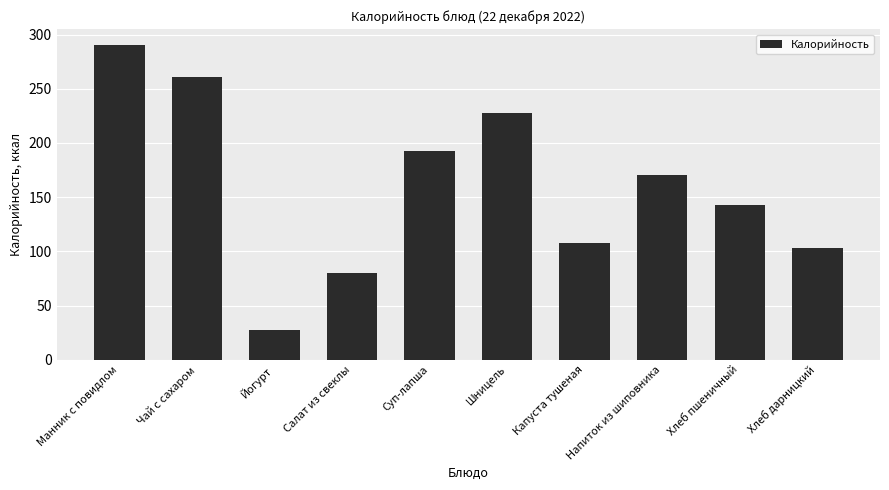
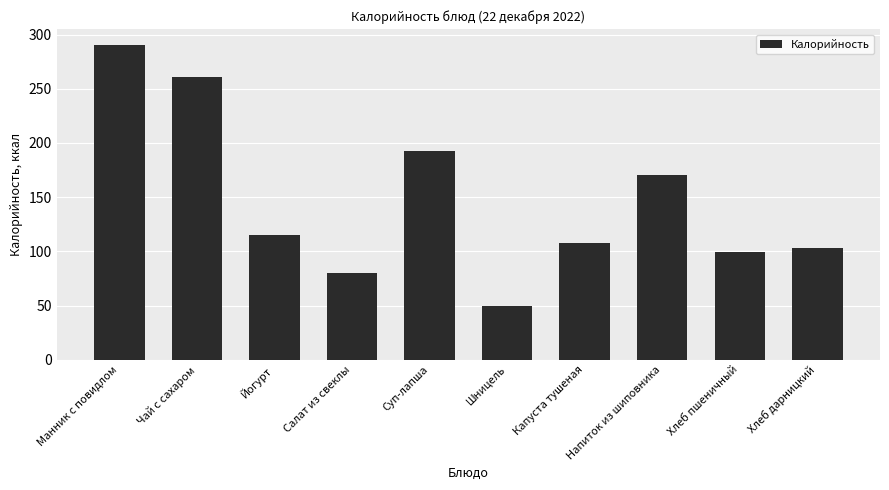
Йогурт: 27 -> 116
Шницель: 228 -> 50
Хлеб пшеничный: 143 -> 100
